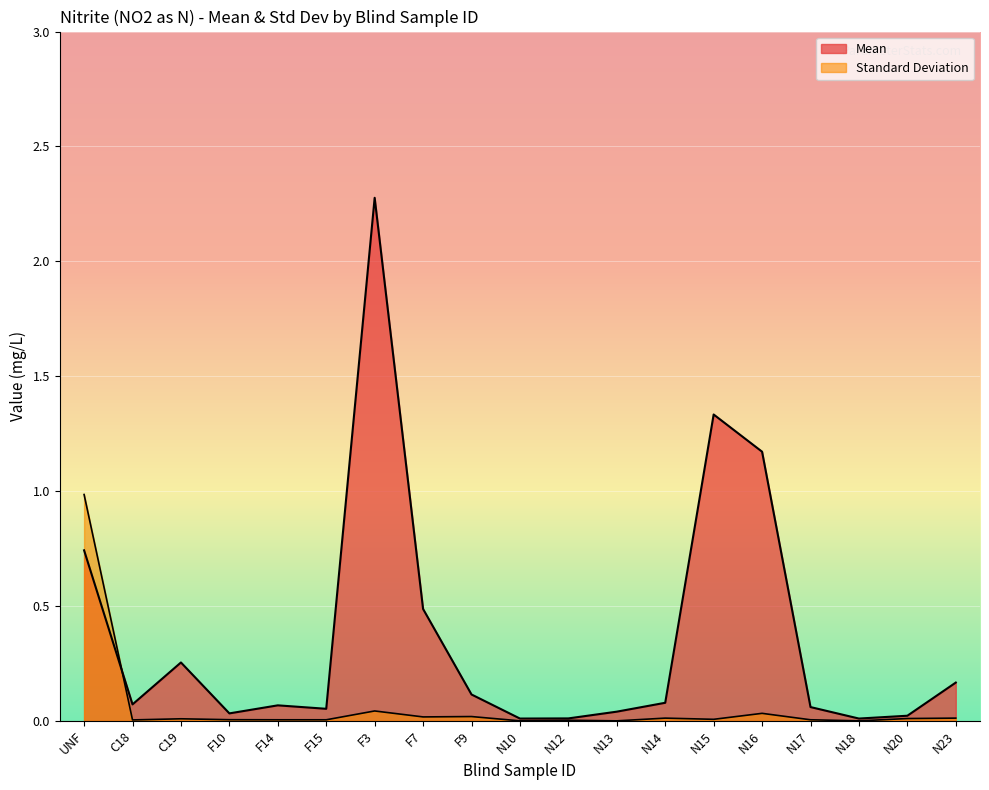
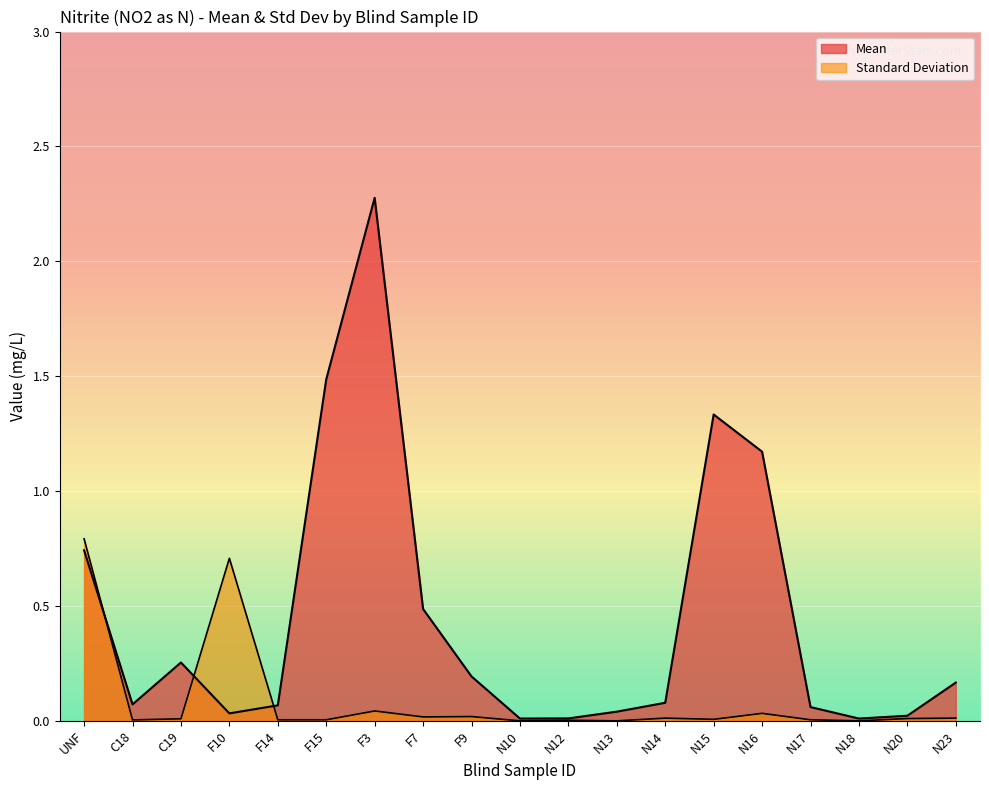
Standard Deviation, UNF: 0.99 -> 0.79
Standard Deviation, F10: 0.01 -> 0.71
Mean, F15: 0.05 -> 1.49
Mean, F9: 0.11 -> 0.19
